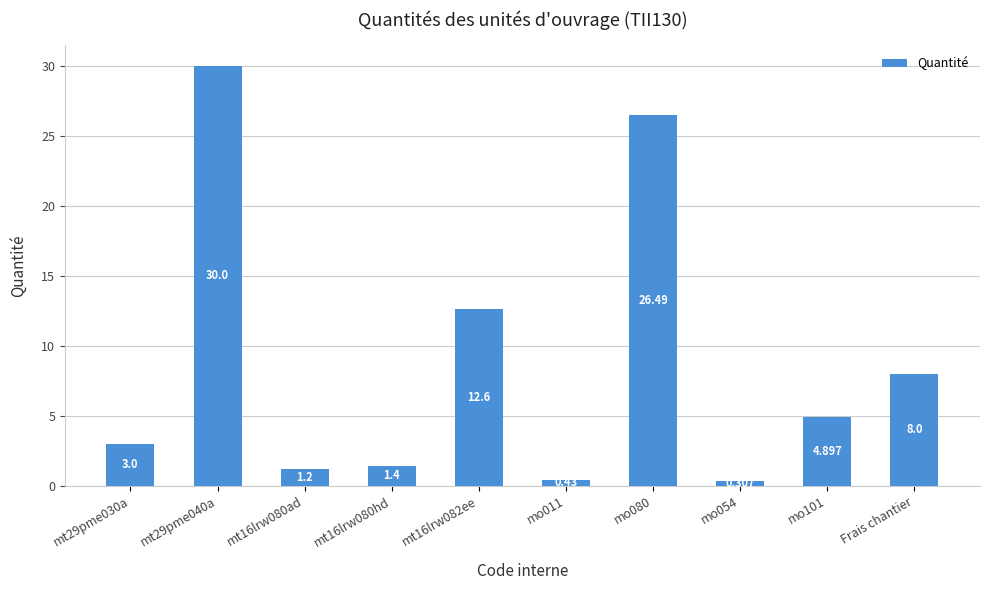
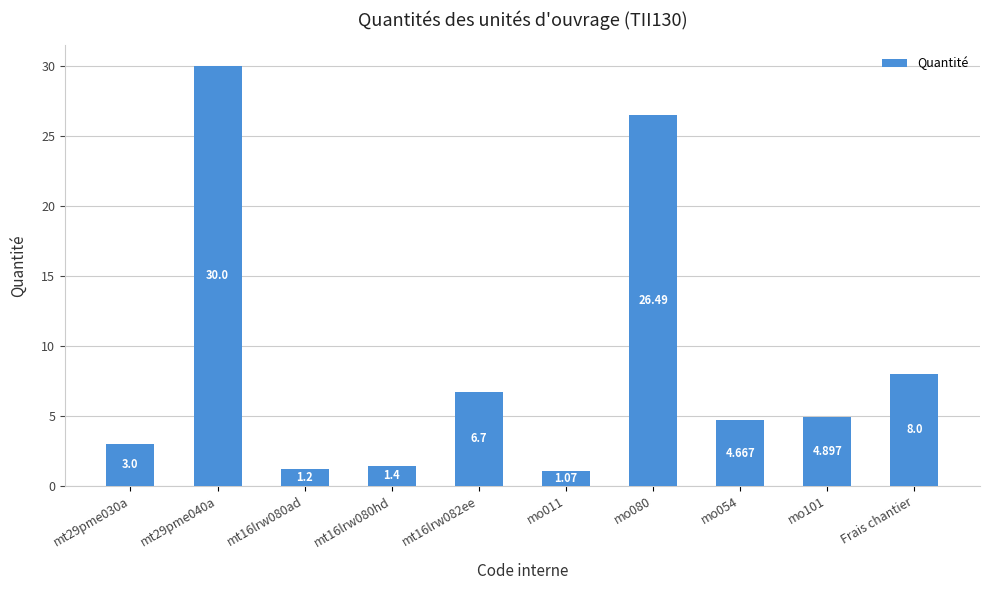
mt16lrw082ee: 12.6 -> 6.7
mo011: 0.4 -> 1.1
mo054: 0.3 -> 4.7
